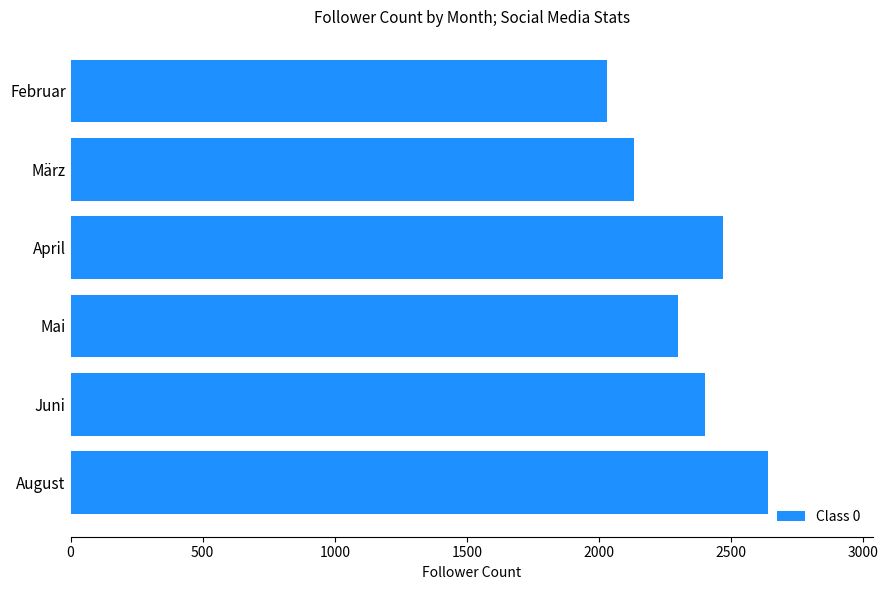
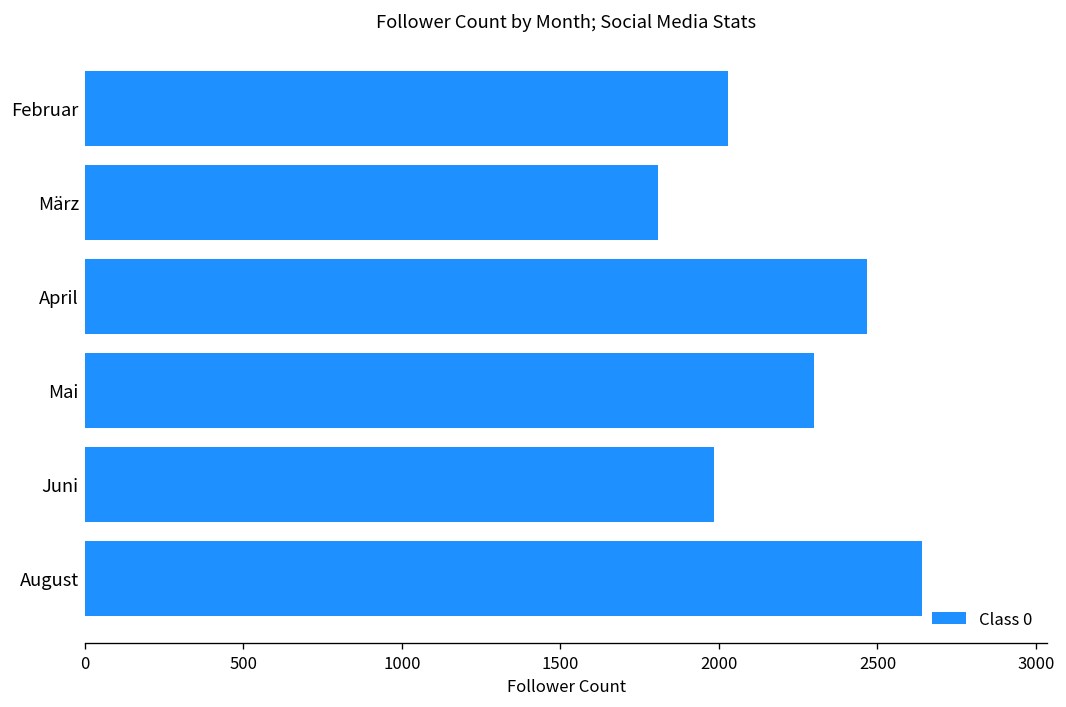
März: 2130 -> 1810
Juni: 2400 -> 1990
